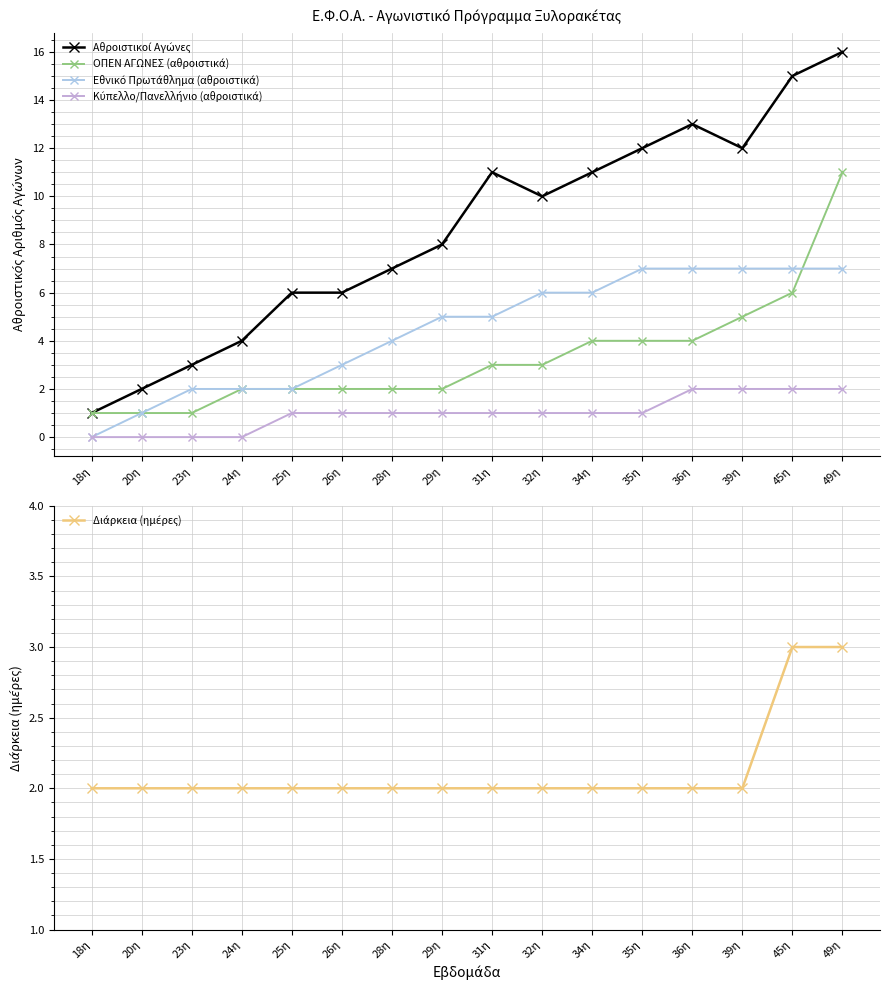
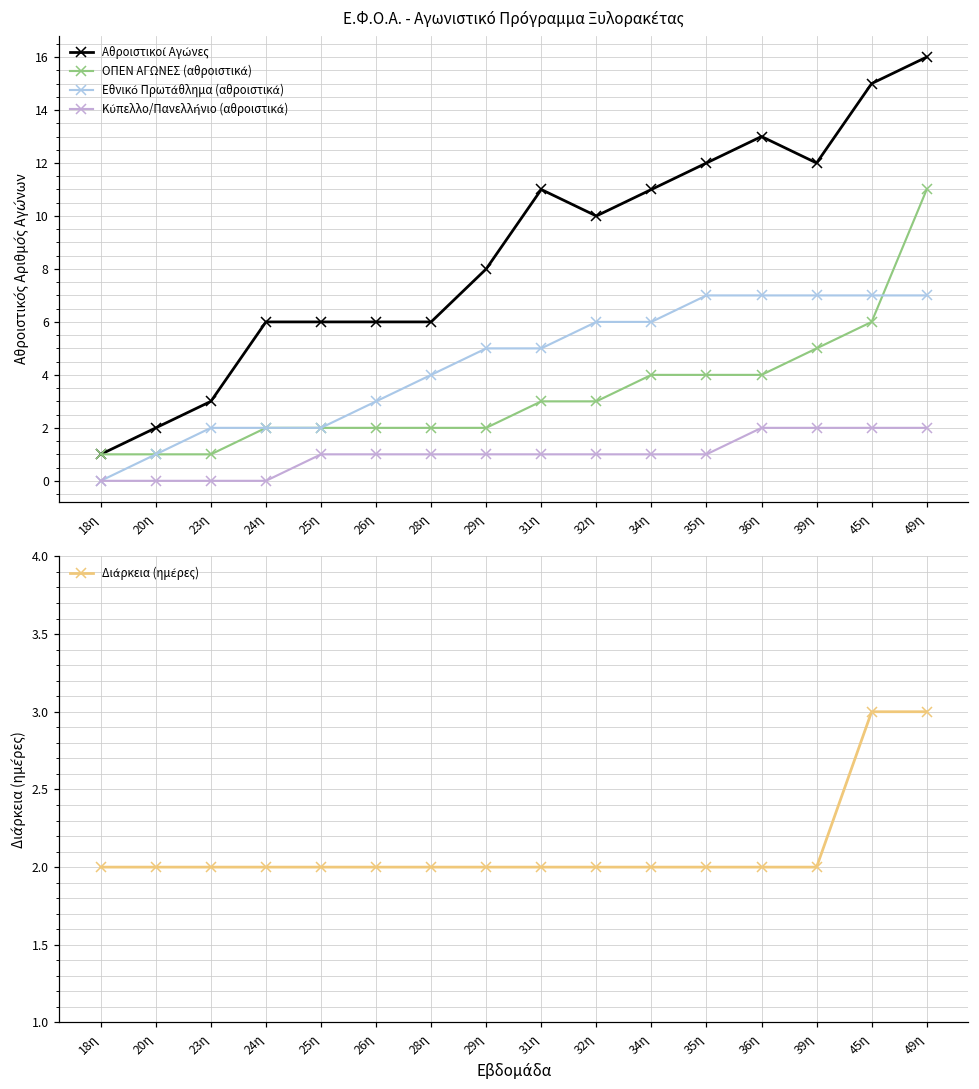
Ε.Φ.Ο.Α. - Αγωνιστικό Πρόγραμμα Ξυλορακέτας, Αθροιστικοί Αγώνες, 24η: 4 -> 6
Ε.Φ.Ο.Α. - Αγωνιστικό Πρόγραμμα Ξυλορακέτας, Αθροιστικοί Αγώνες, 28η: 7 -> 6
